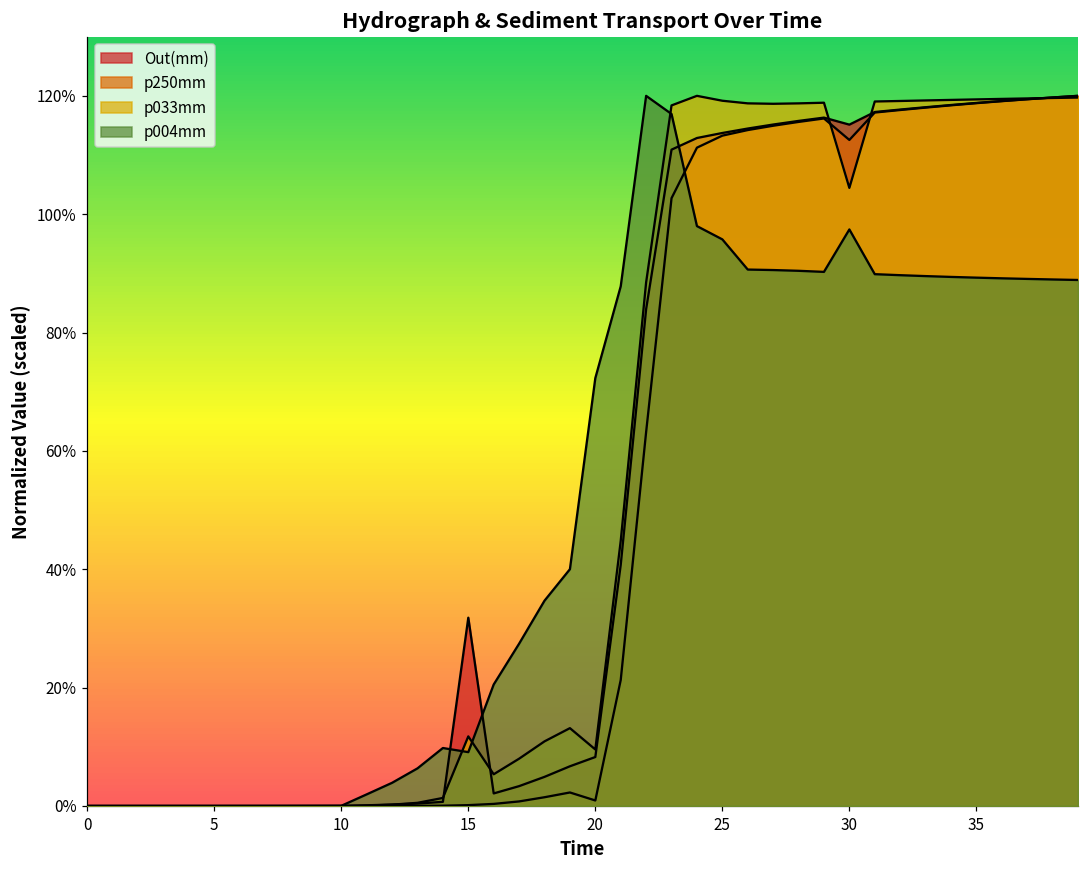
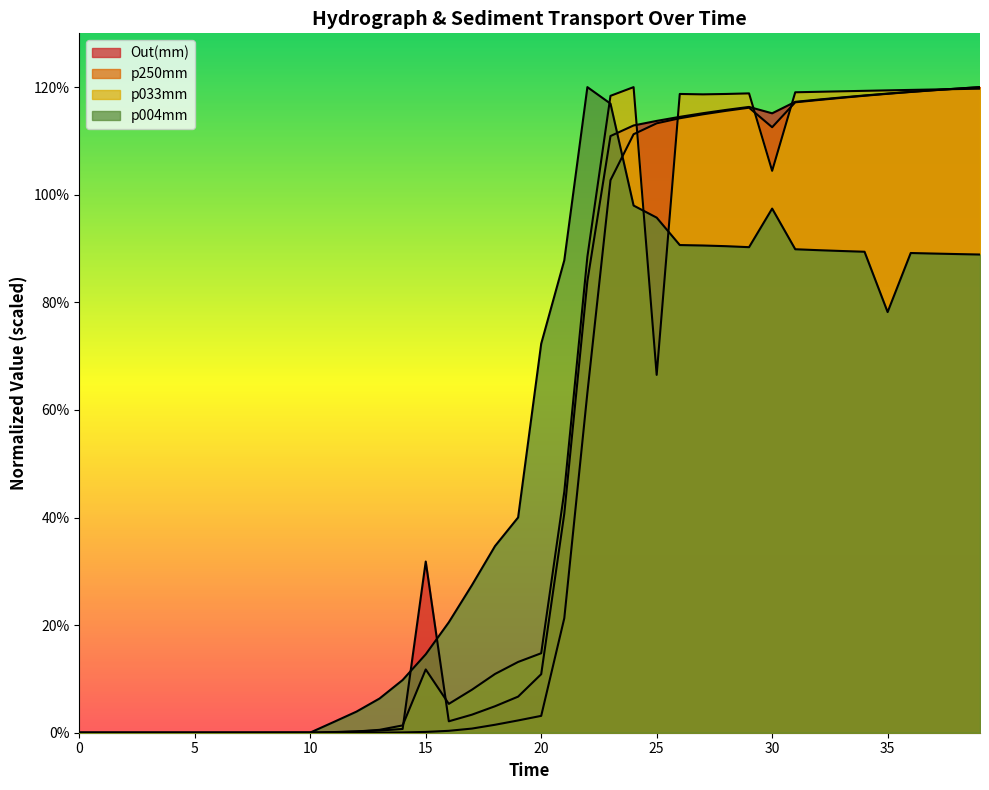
p004mm, 15: 9% -> 15%
Out(mm), 20: 8% -> 11%
p250mm, 20: 1% -> 3%
p033mm, 20: 10% -> 15%
p033mm, 25: 119% -> 67%
p004mm, 35: 89% -> 78%
